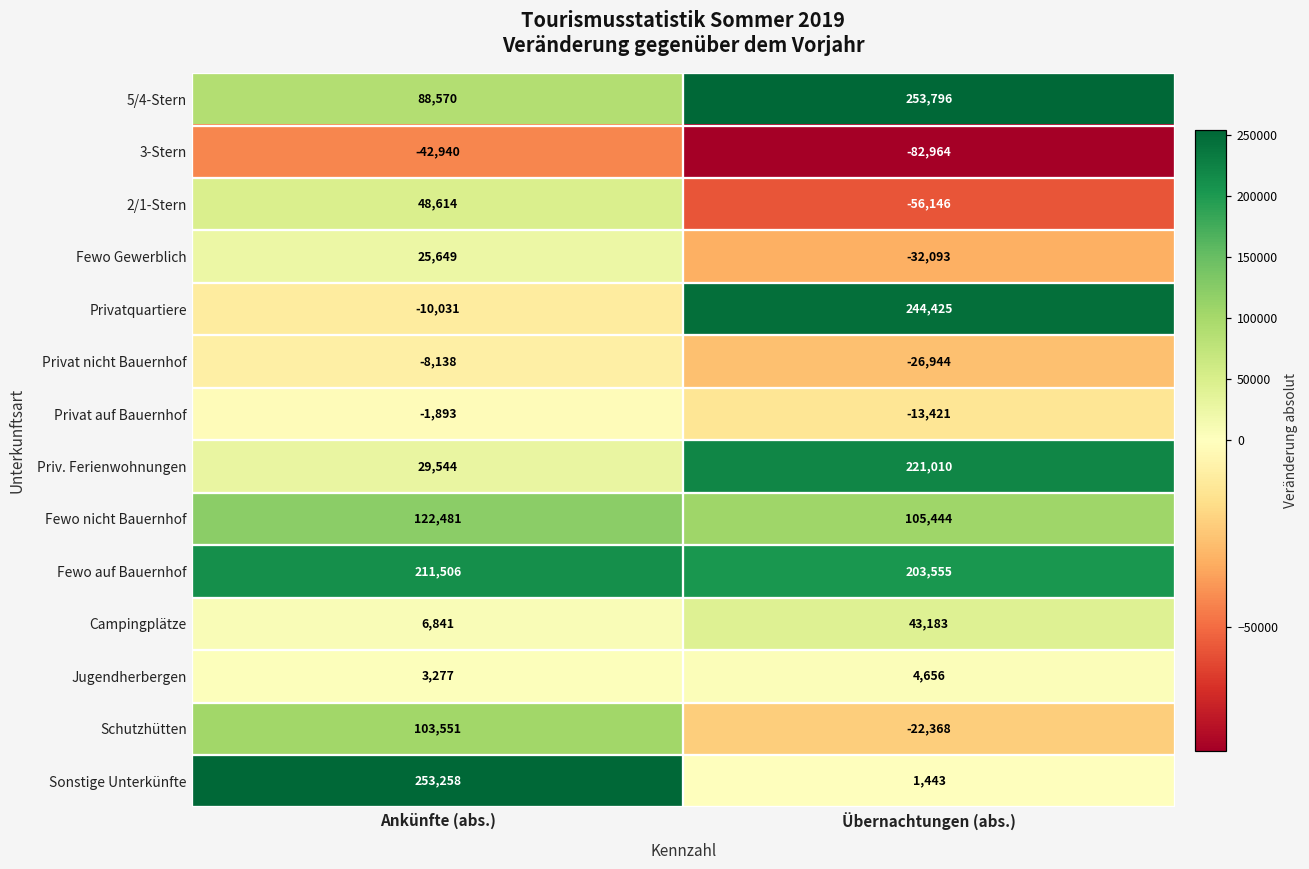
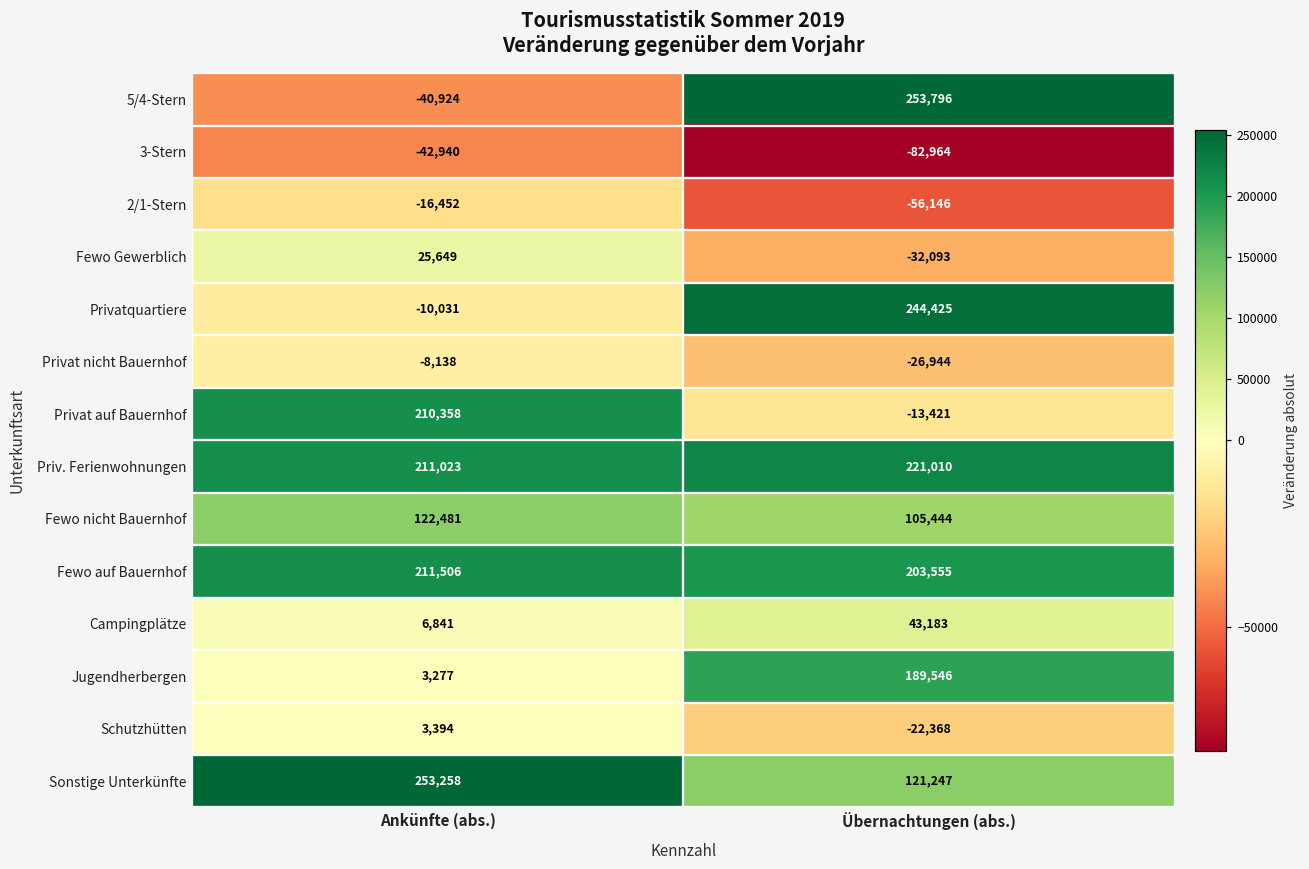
5/4-Stern, Ankünfte (abs.): 88,570 -> -40,924
2/1-Stern, Ankünfte (abs.): 48,614 -> -16,452
Privat auf Bauernhof, Ankünfte (abs.): -1,893 -> 210,358
Priv. Ferienwohnungen, Ankünfte (abs.): 29,544 -> 211,023
Jugendherbergen, Übernachtungen (abs.): 4,656 -> 189,546
Schutzhütten, Ankünfte (abs.): 103,551 -> 3,394
Sonstige Unterkünfte, Übernachtungen (abs.): 1,443 -> 121,247
